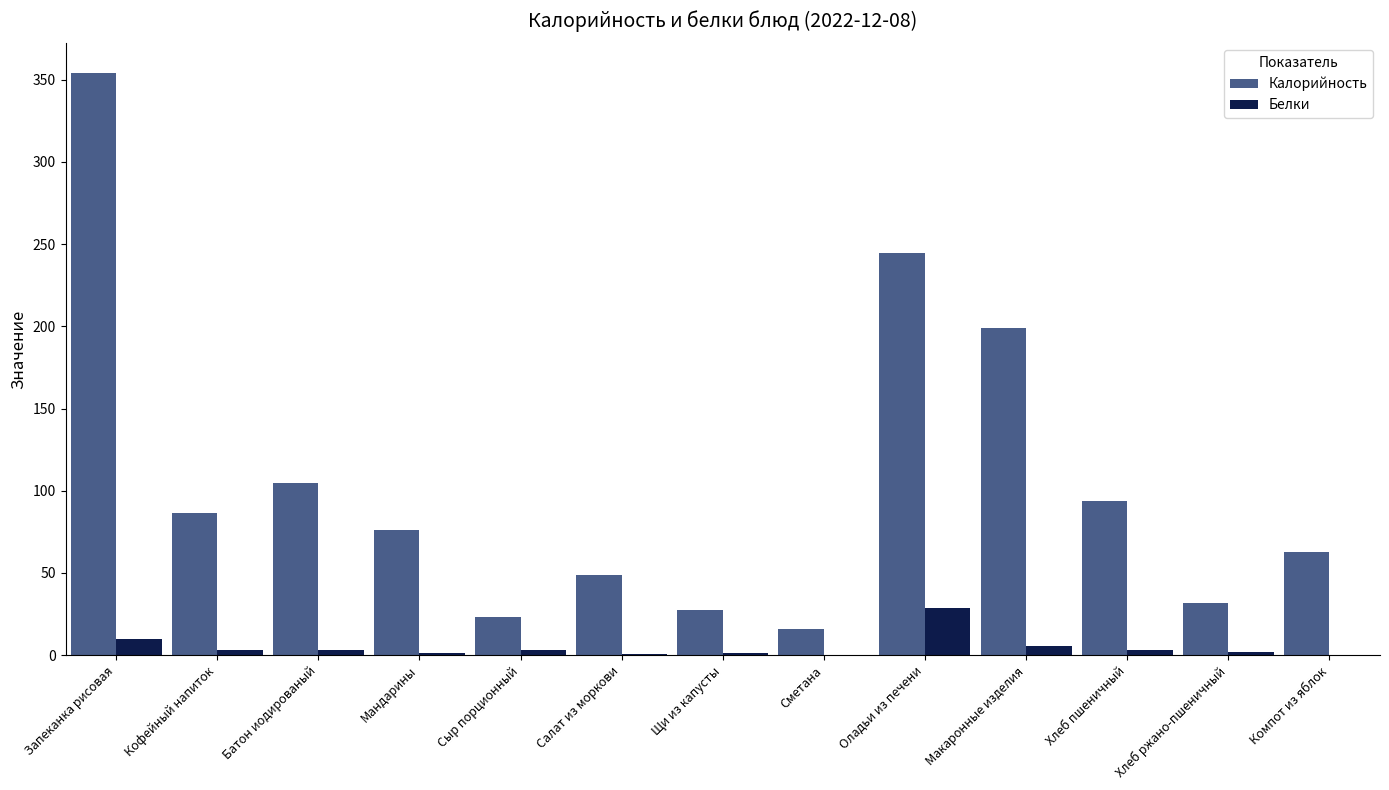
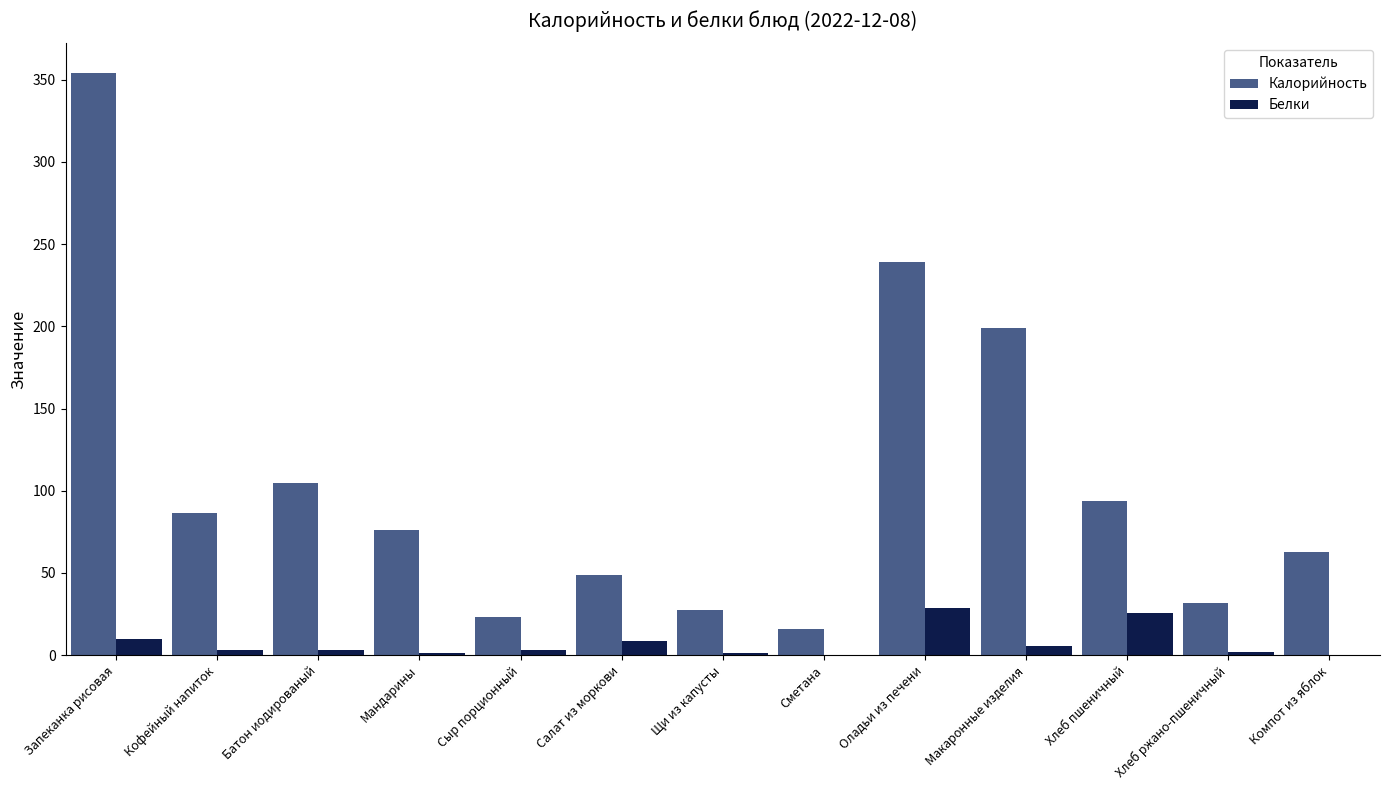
Белки, Салат из моркови: 1 -> 9
Калорийность, Оладьи из печени: 245 -> 239
Белки, Хлеб пшеничный: 3 -> 26
